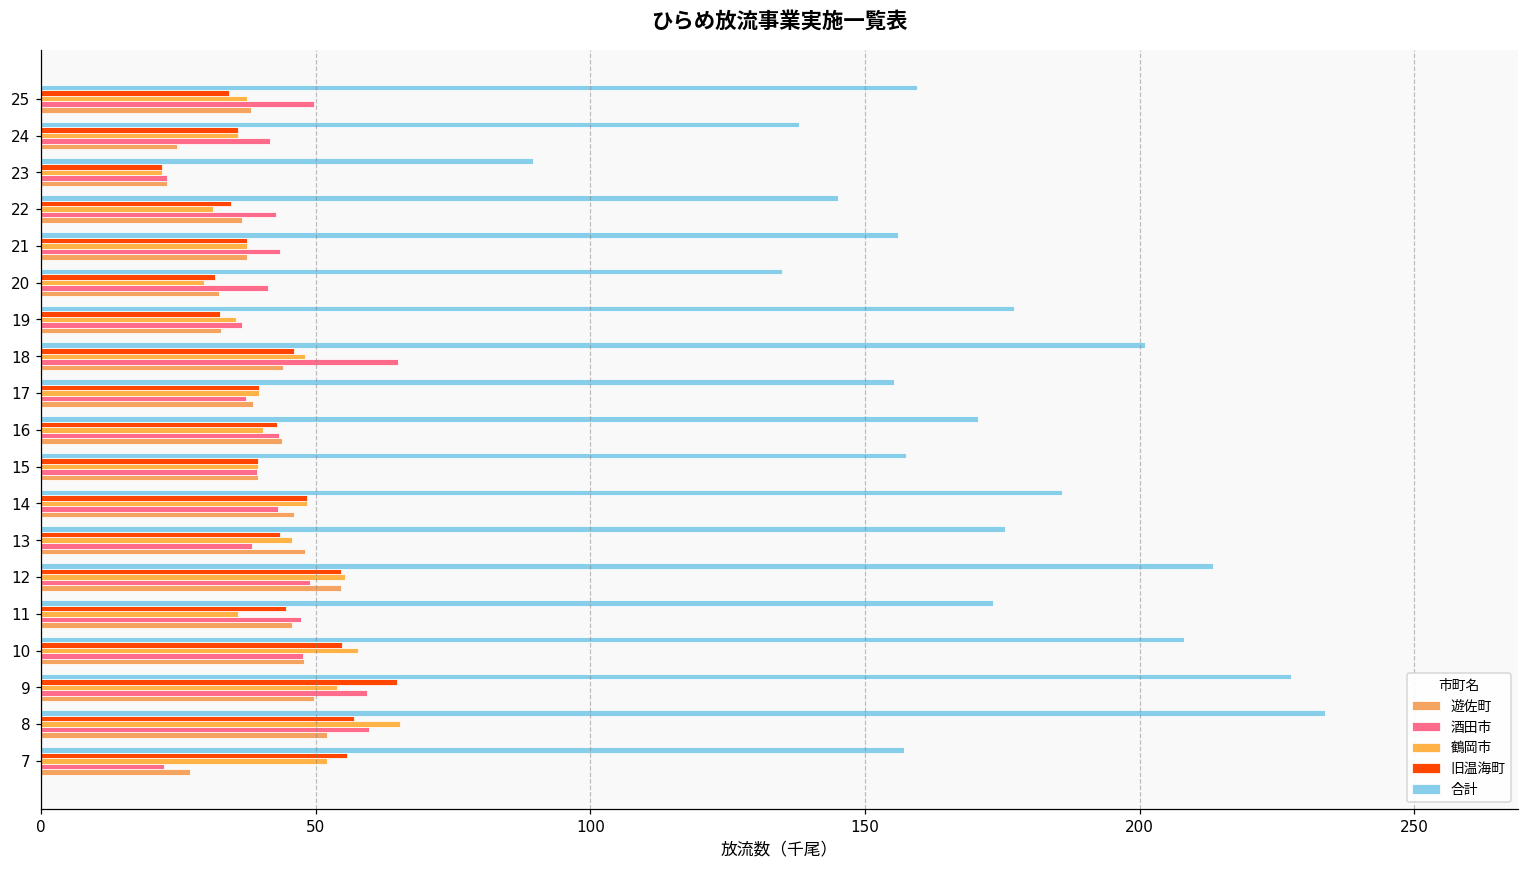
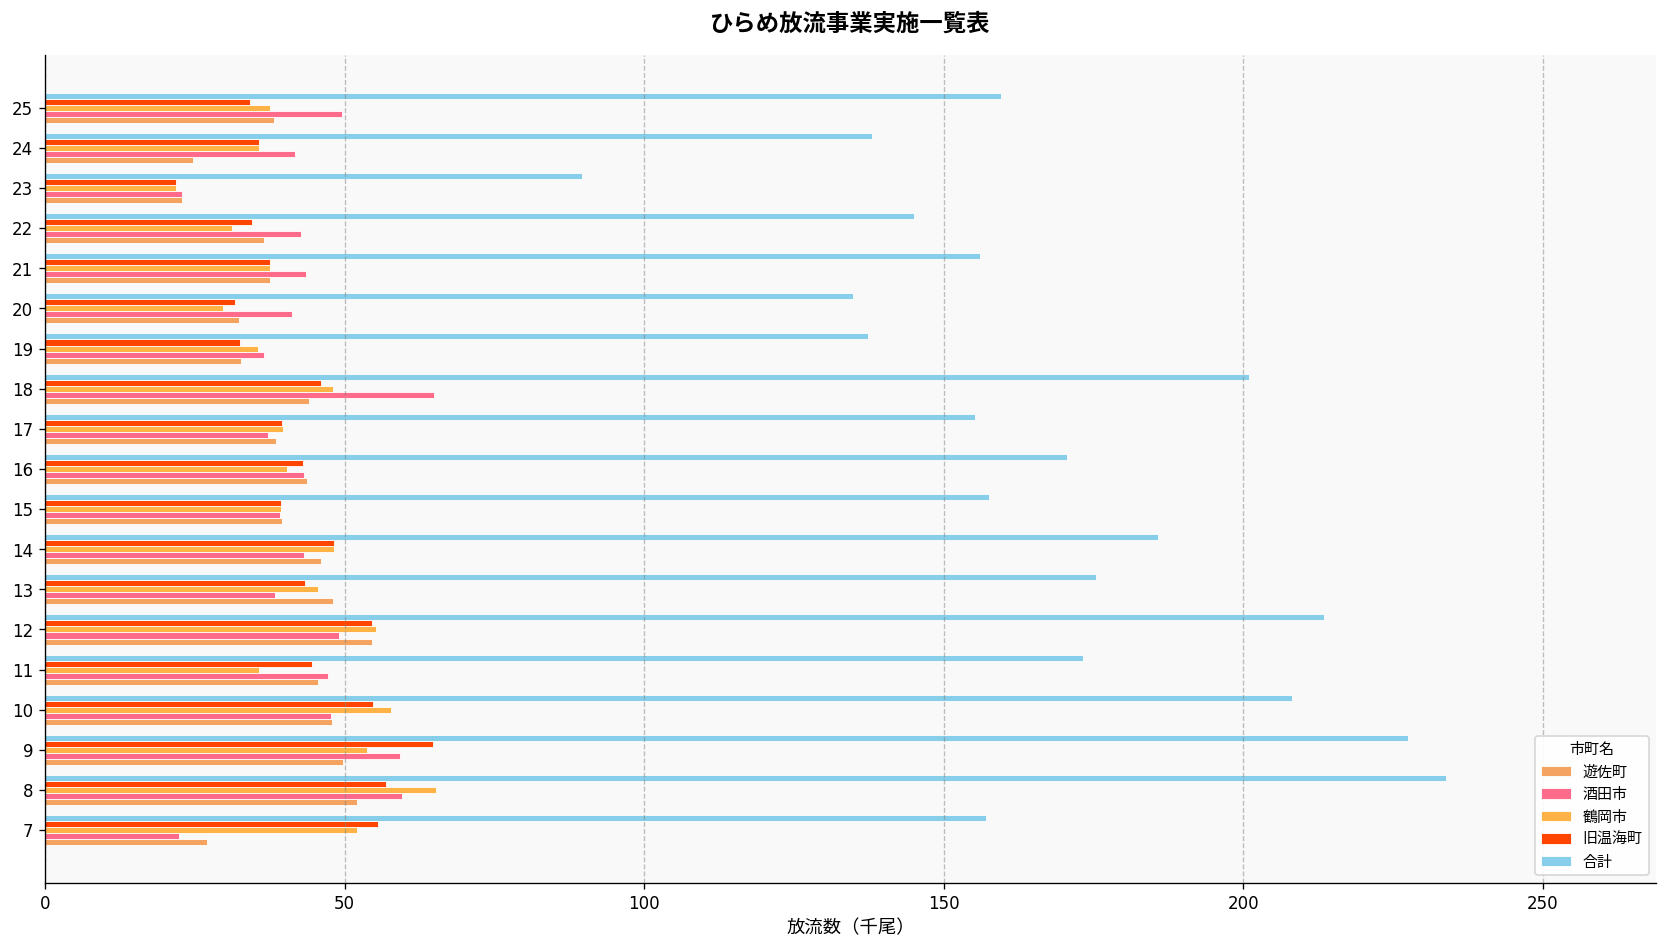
合計, 19: 177 -> 137
